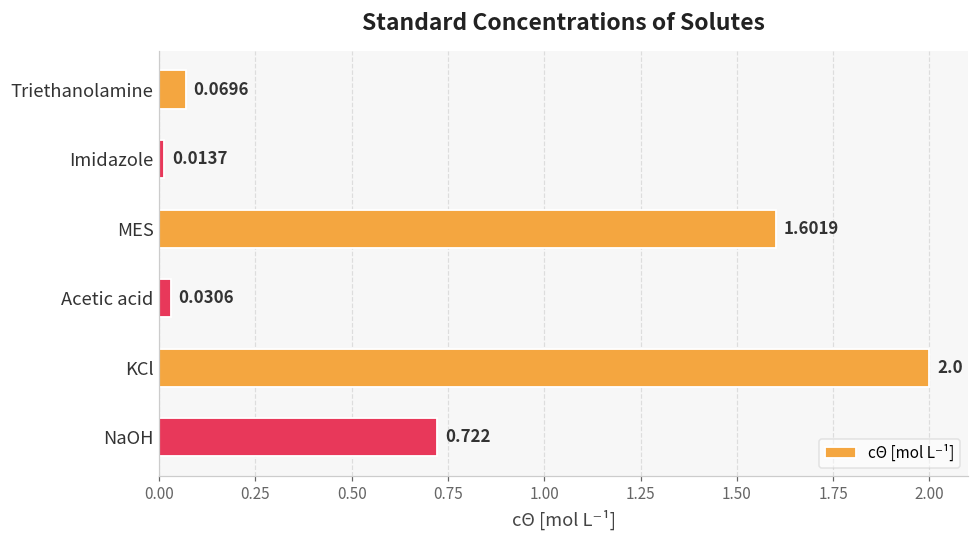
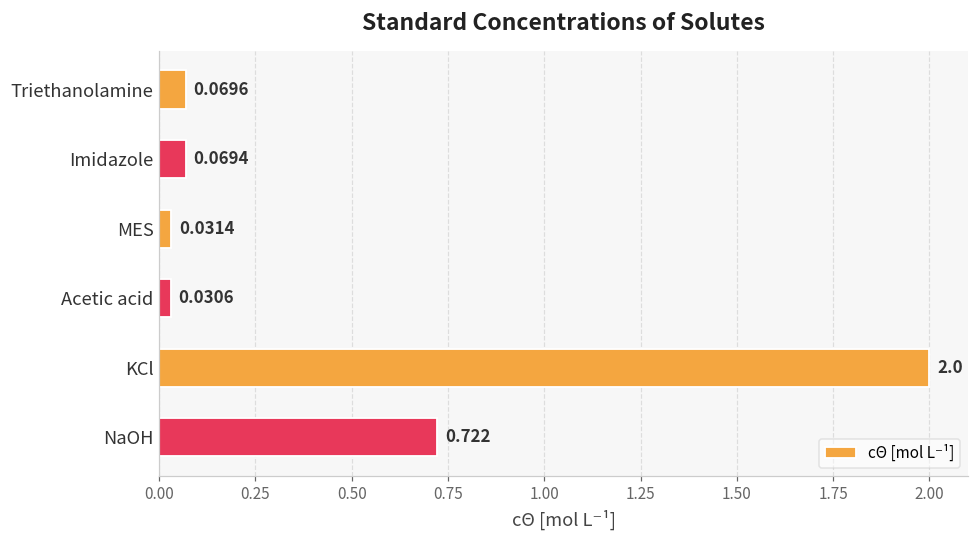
Imidazole: 0.0137 -> 0.0694
MES: 1.6019 -> 0.0314
